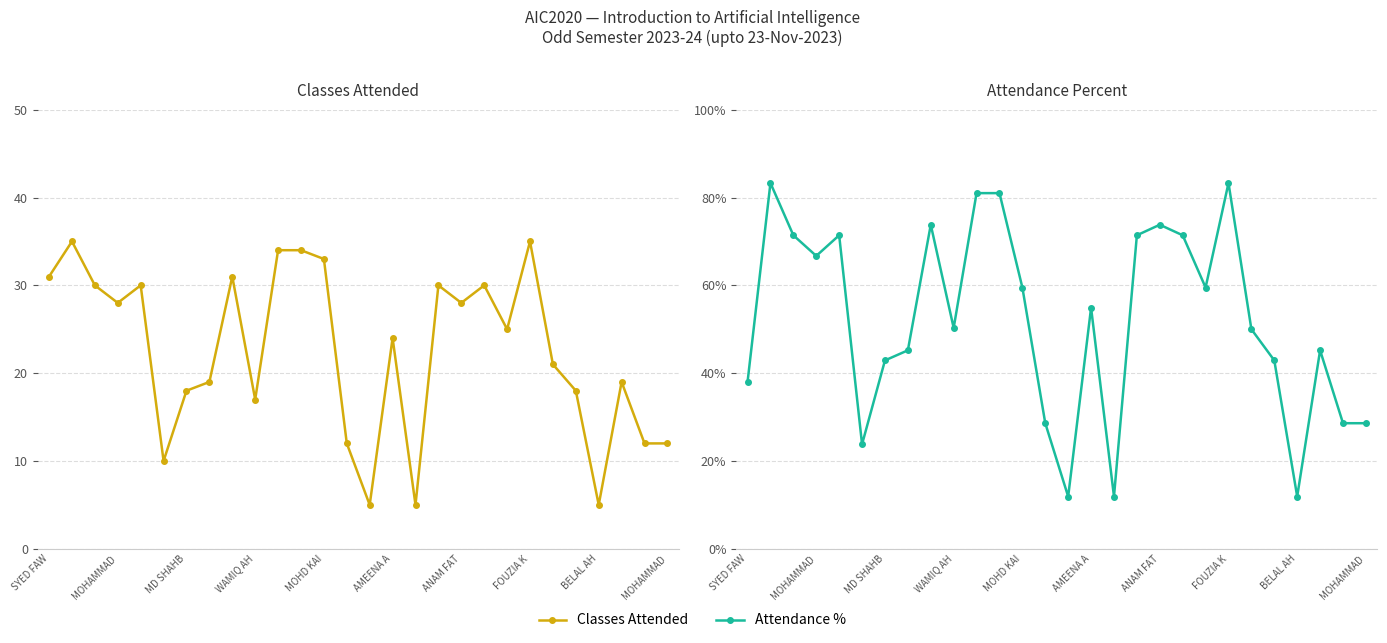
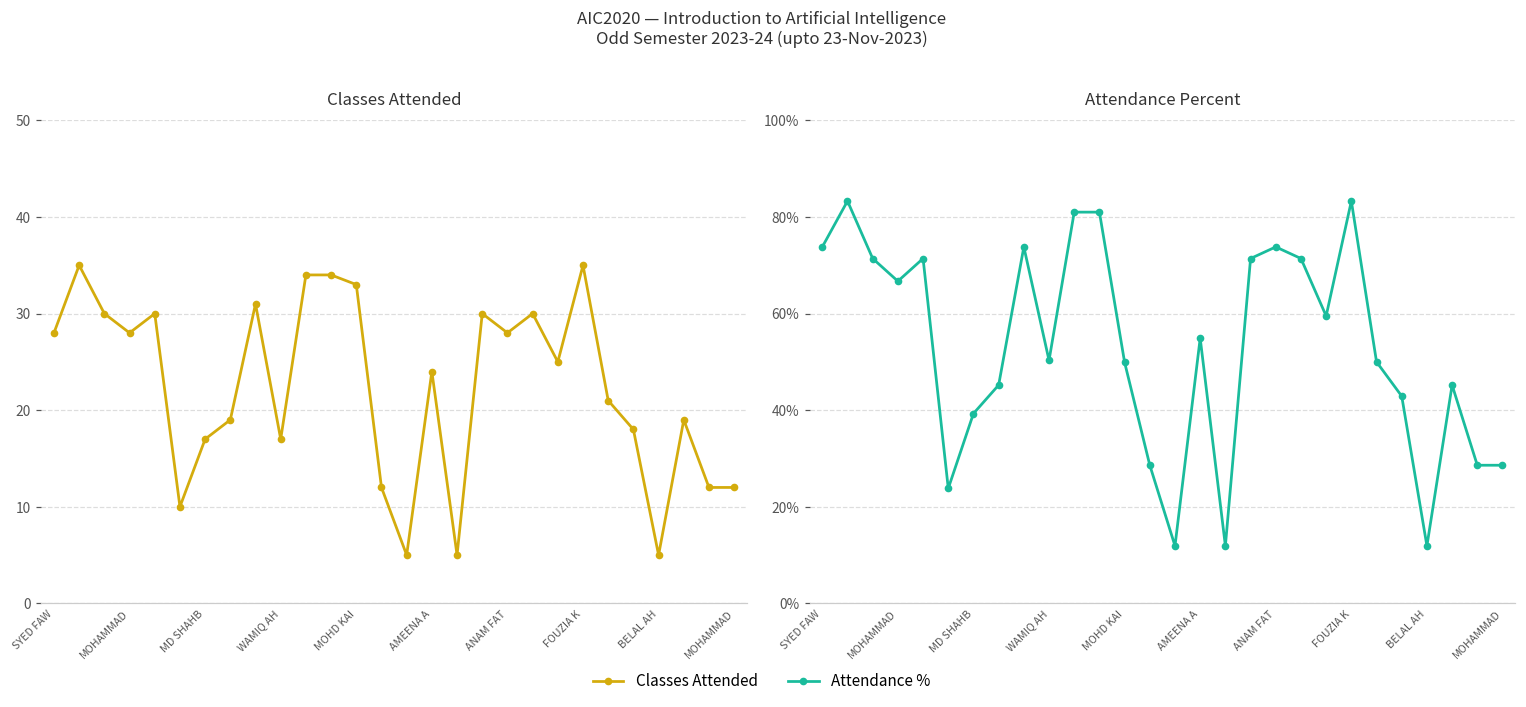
Classes Attended, SYED FAW: 31 -> 28
Classes Attended, MD SHAHB: 18 -> 17
Attendance Percent, SYED FAW: 38% -> 74%
Attendance Percent, MD SHAHB: 43% -> 39%
Attendance Percent, MOHD KAI: 60% -> 50%
